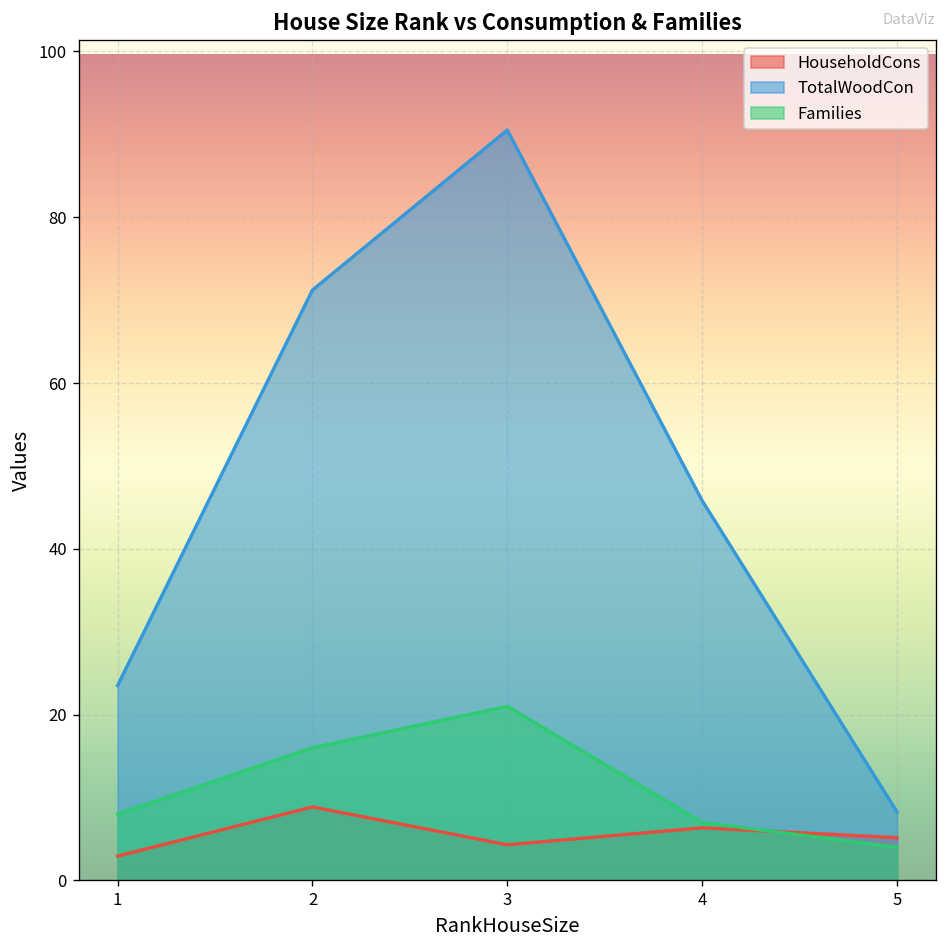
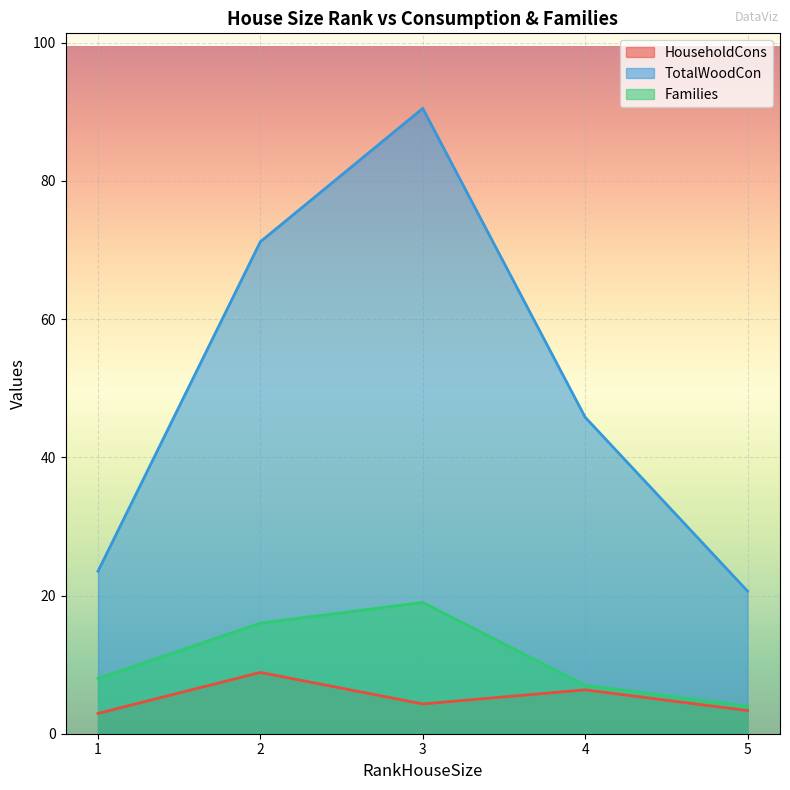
Families, 3: 21 -> 19
HouseholdCons, 5: 5 -> 3
TotalWoodCon, 5: 8 -> 21
